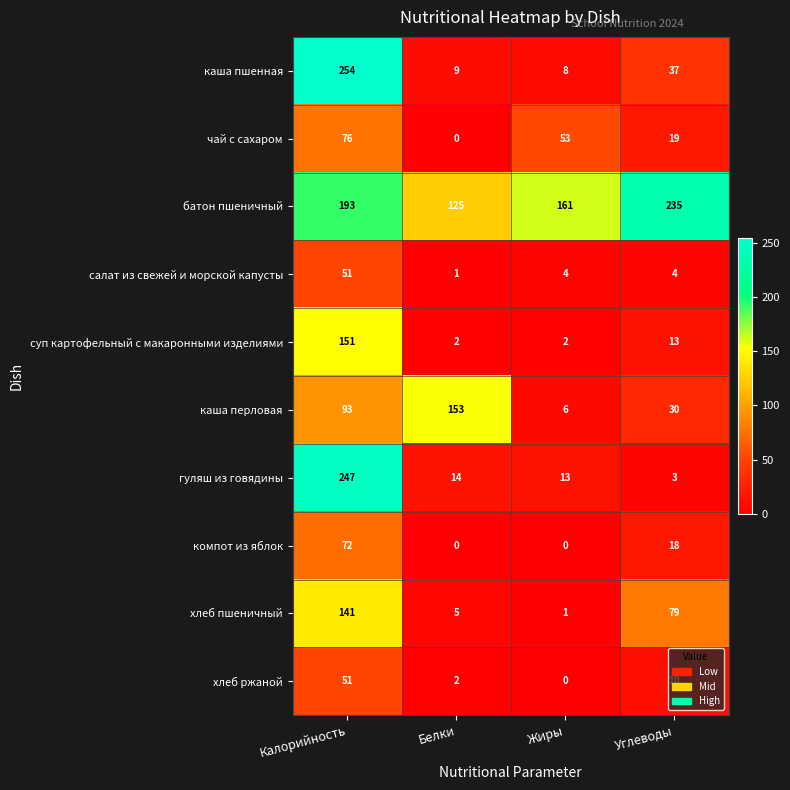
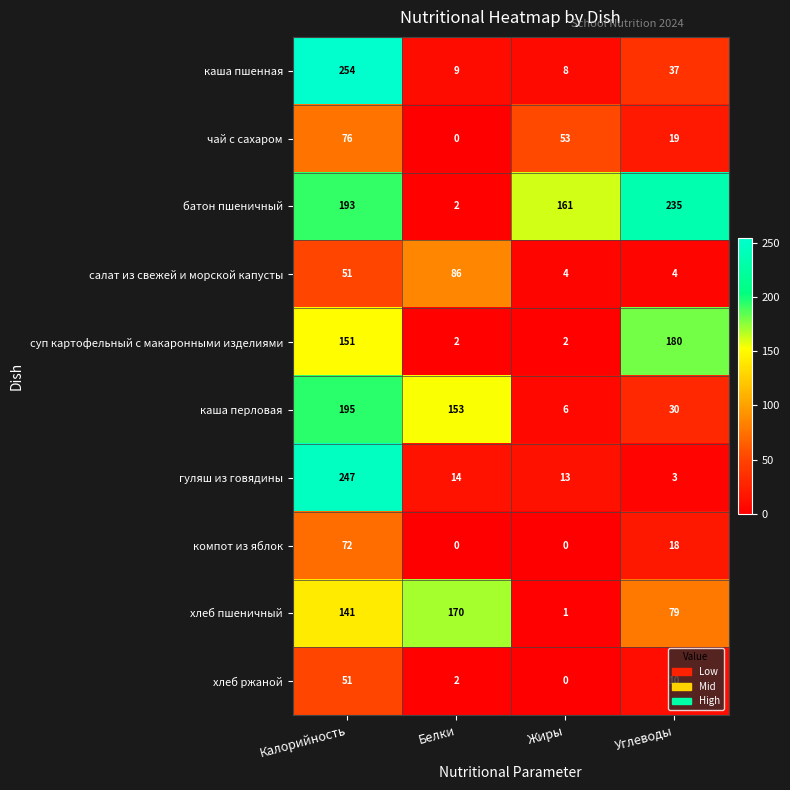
батон пшеничный, Белки: 125 -> 2
салат из свежей и морской капусты, Белки: 1 -> 86
суп картофельный с макаронными изделиями, Углеводы: 13 -> 180
каша перловая, Калорийность: 93 -> 195
хлеб пшеничный, Белки: 5 -> 170
